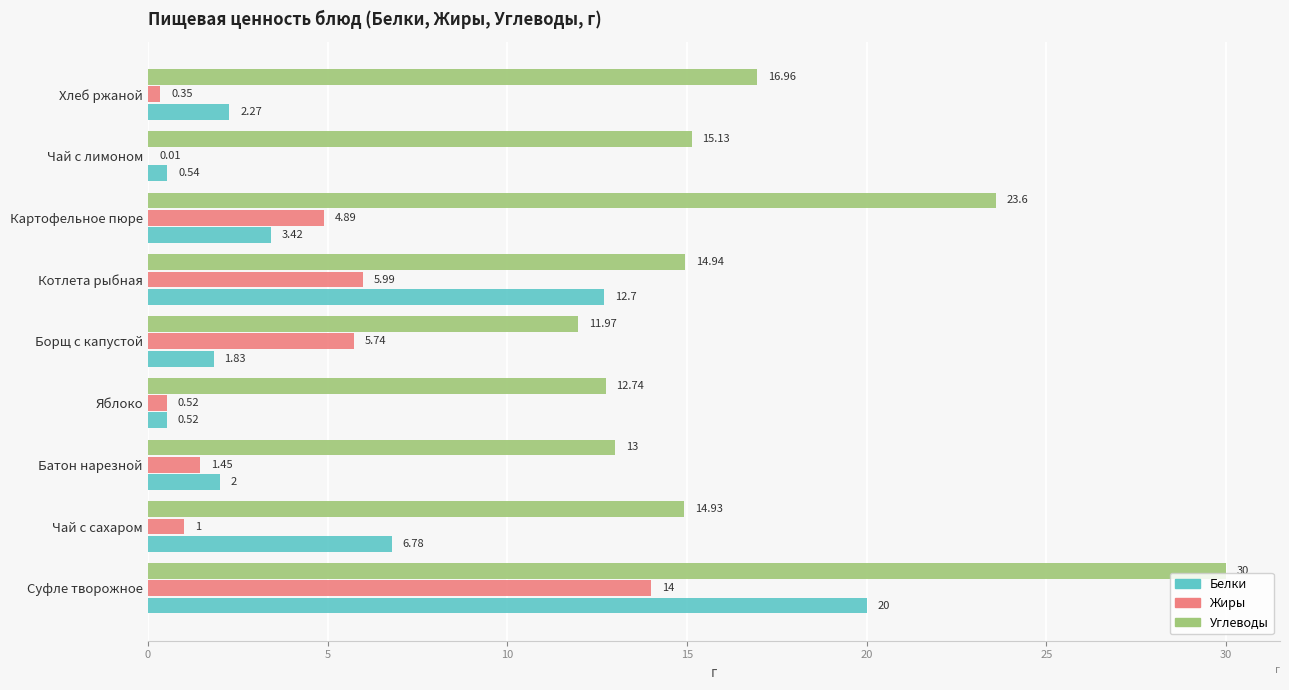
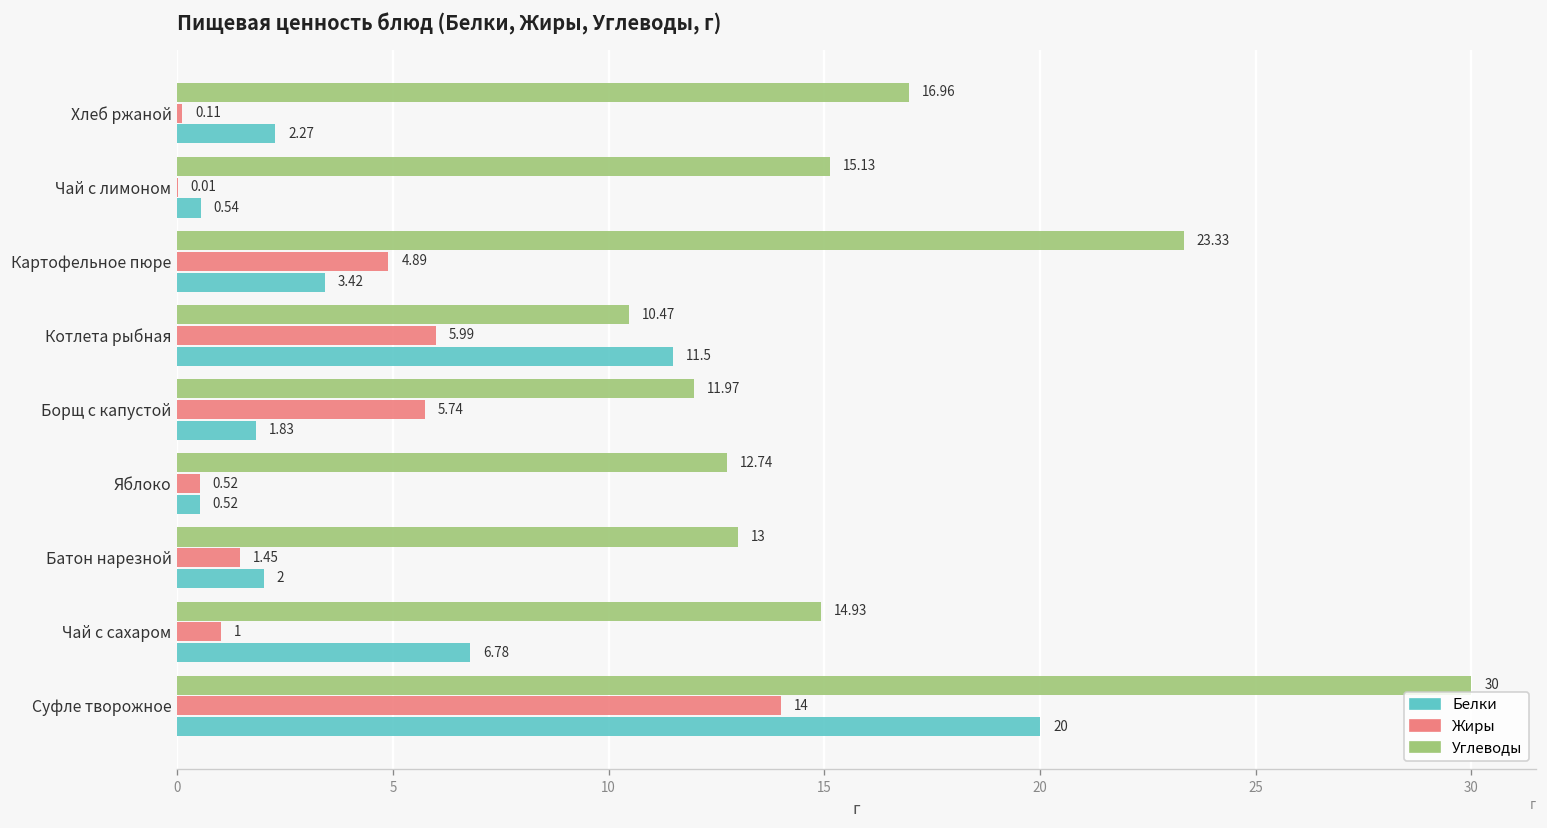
Жиры, Хлеб ржаной: 0.35 -> 0.11
Углеводы, Картофельное пюре: 23.6 -> 23.33
Углеводы, Котлета рыбная: 14.94 -> 10.47
Белки, Котлета рыбная: 12.7 -> 11.5
